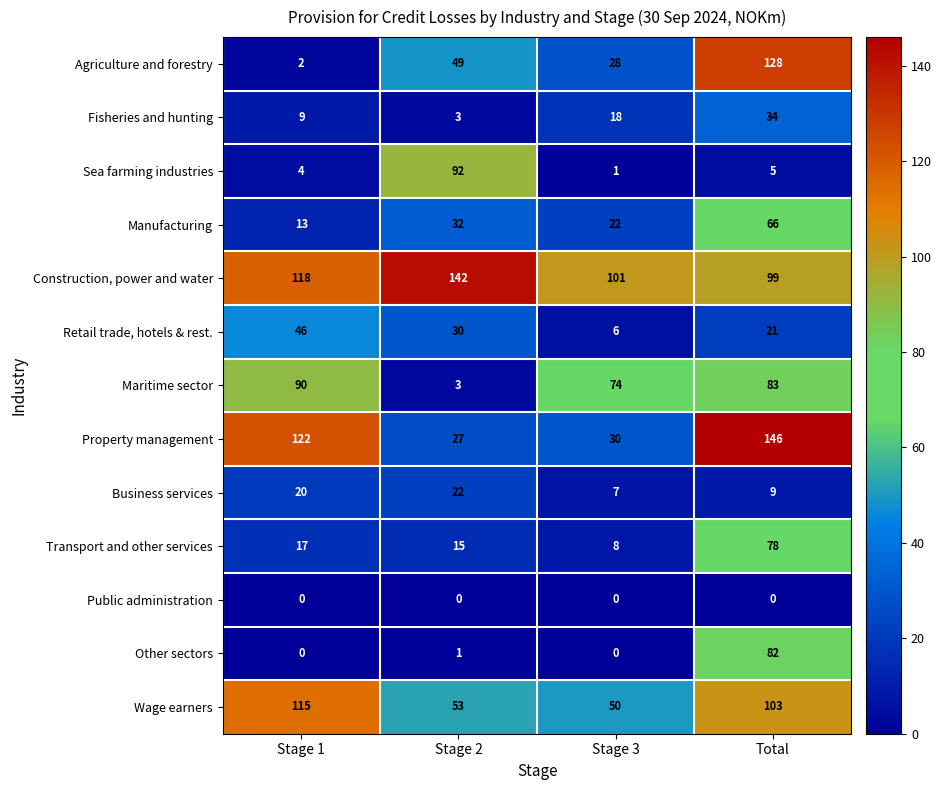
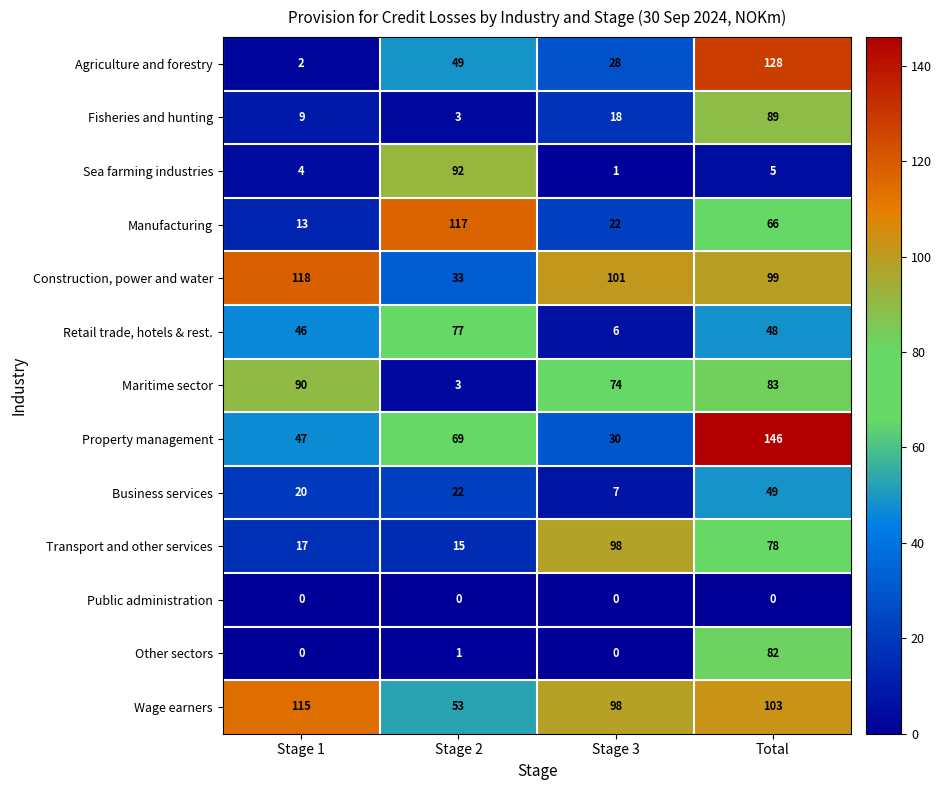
Fisheries and hunting, Total: 34 -> 89
Manufacturing, Stage 2: 32 -> 117
Construction, power and water, Stage 2: 142 -> 33
Retail trade, hotels & rest., Stage 2: 30 -> 77
Retail trade, hotels & rest., Total: 21 -> 48
Property management, Stage 1: 122 -> 47
Property management, Stage 2: 27 -> 69
Business services, Total: 9 -> 49
Transport and other services, Stage 3: 8 -> 98
Wage earners, Stage 3: 50 -> 98
